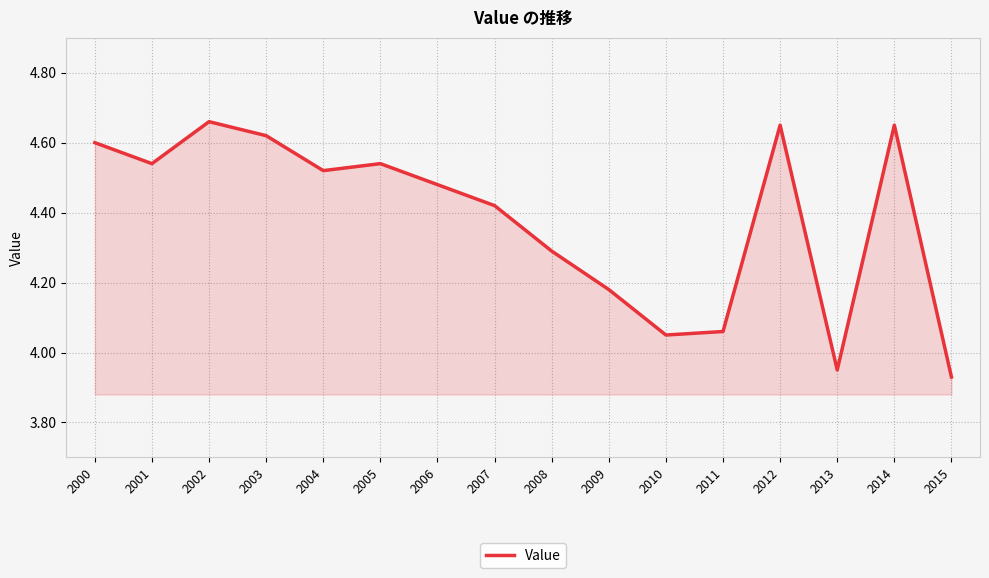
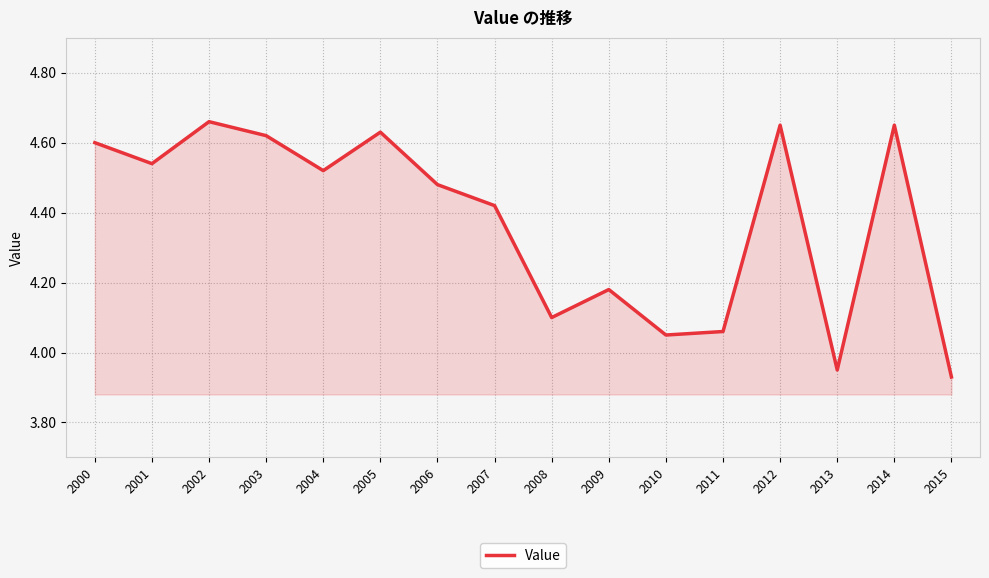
2005: 4.54 -> 4.63
2008: 4.29 -> 4.10
